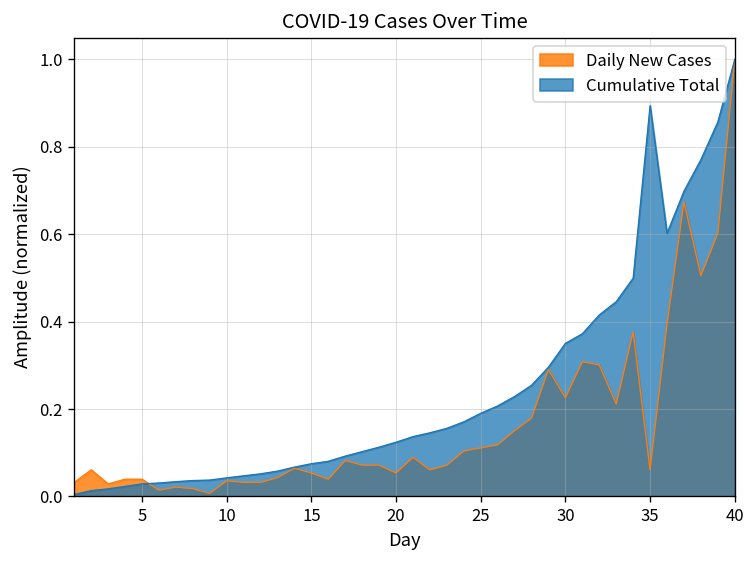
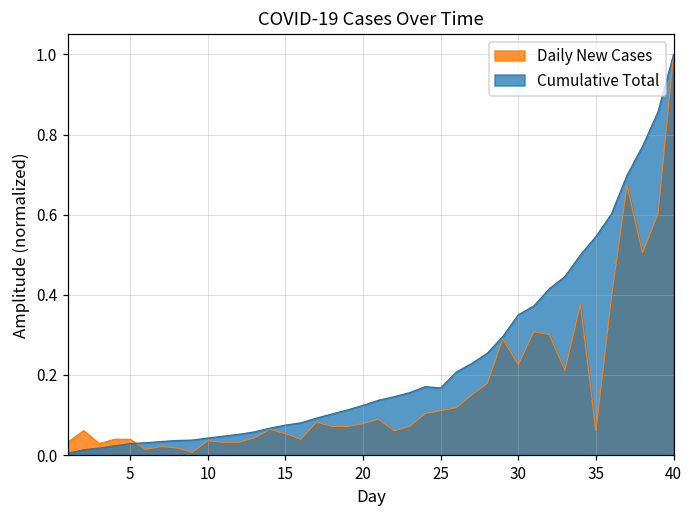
Daily New Cases, 20: 0.05 -> 0.08
Cumulative Total, 25: 0.19 -> 0.17
Cumulative Total, 35: 0.89 -> 0.55
